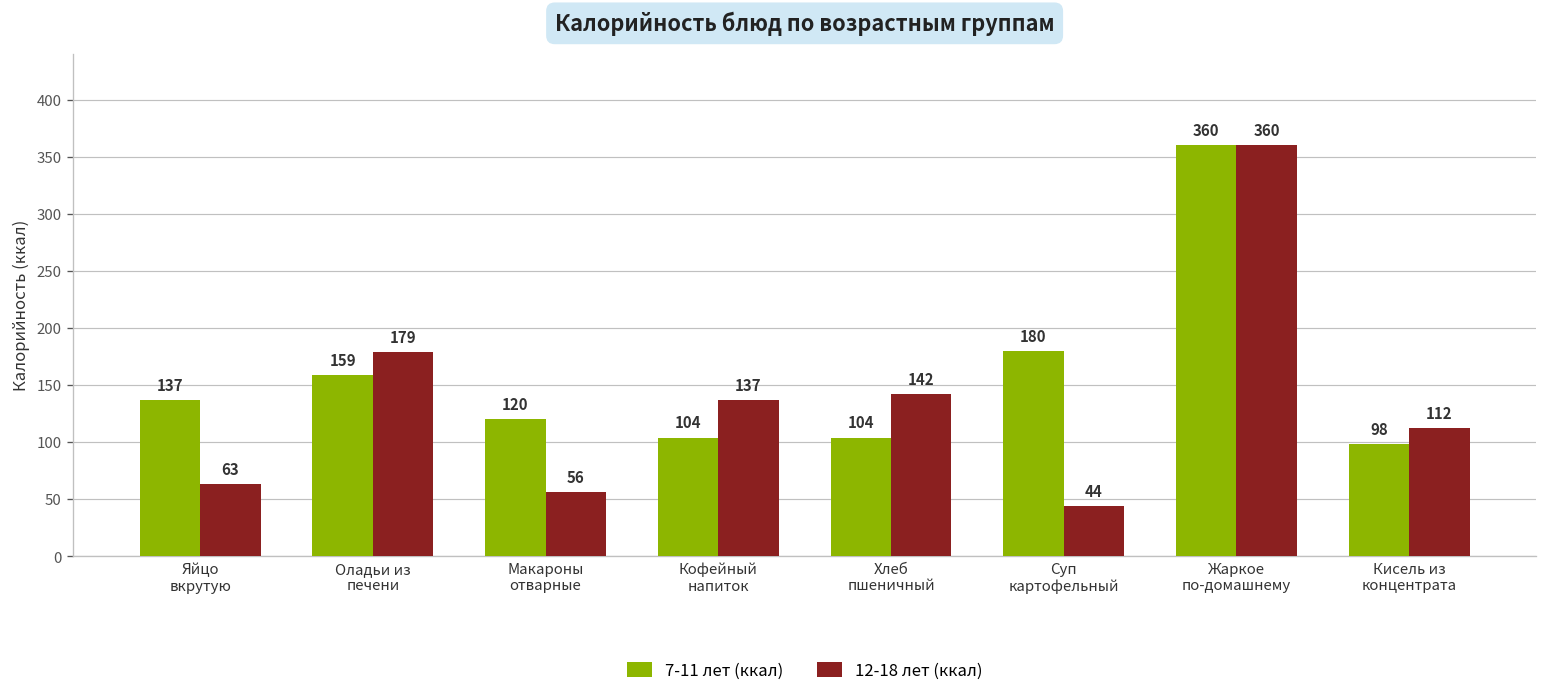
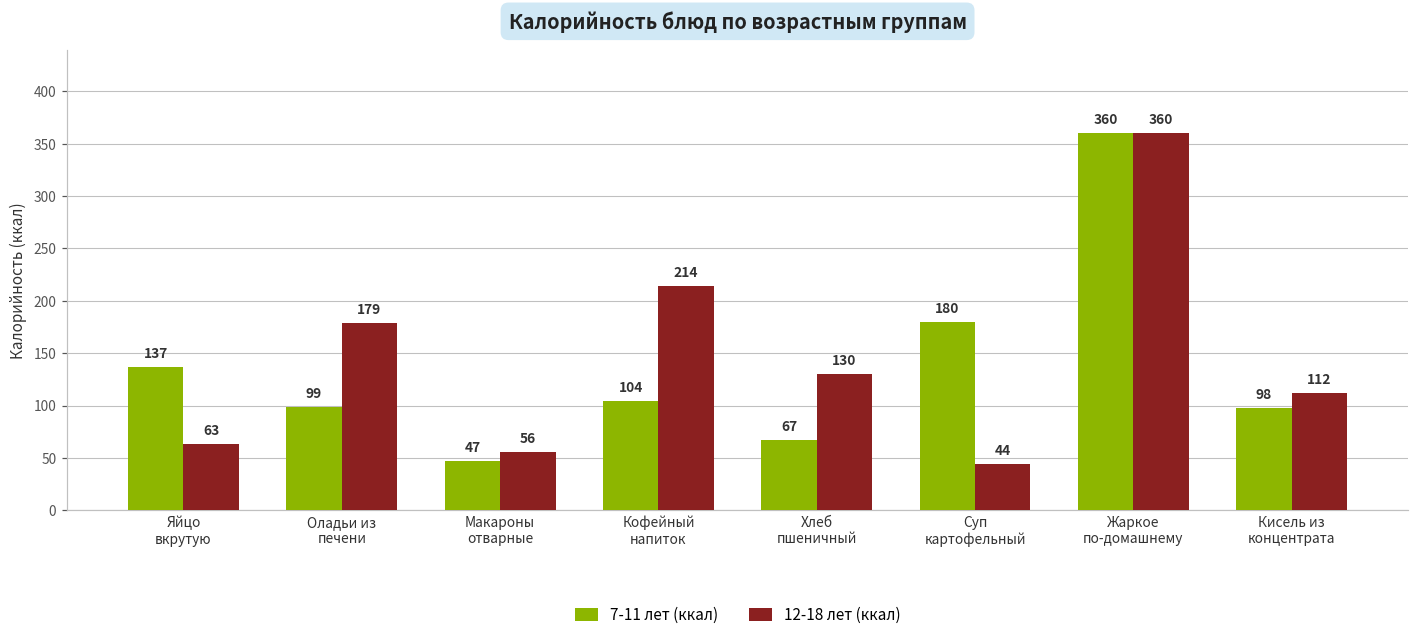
7-11 лет (ккал), Оладьи из печени: 159 -> 99
7-11 лет (ккал), Макароны отварные: 120 -> 47
12-18 лет (ккал), Кофейный напиток: 137 -> 214
7-11 лет (ккал), Хлеб пшеничный: 104 -> 67
12-18 лет (ккал), Хлеб пшеничный: 142 -> 130
